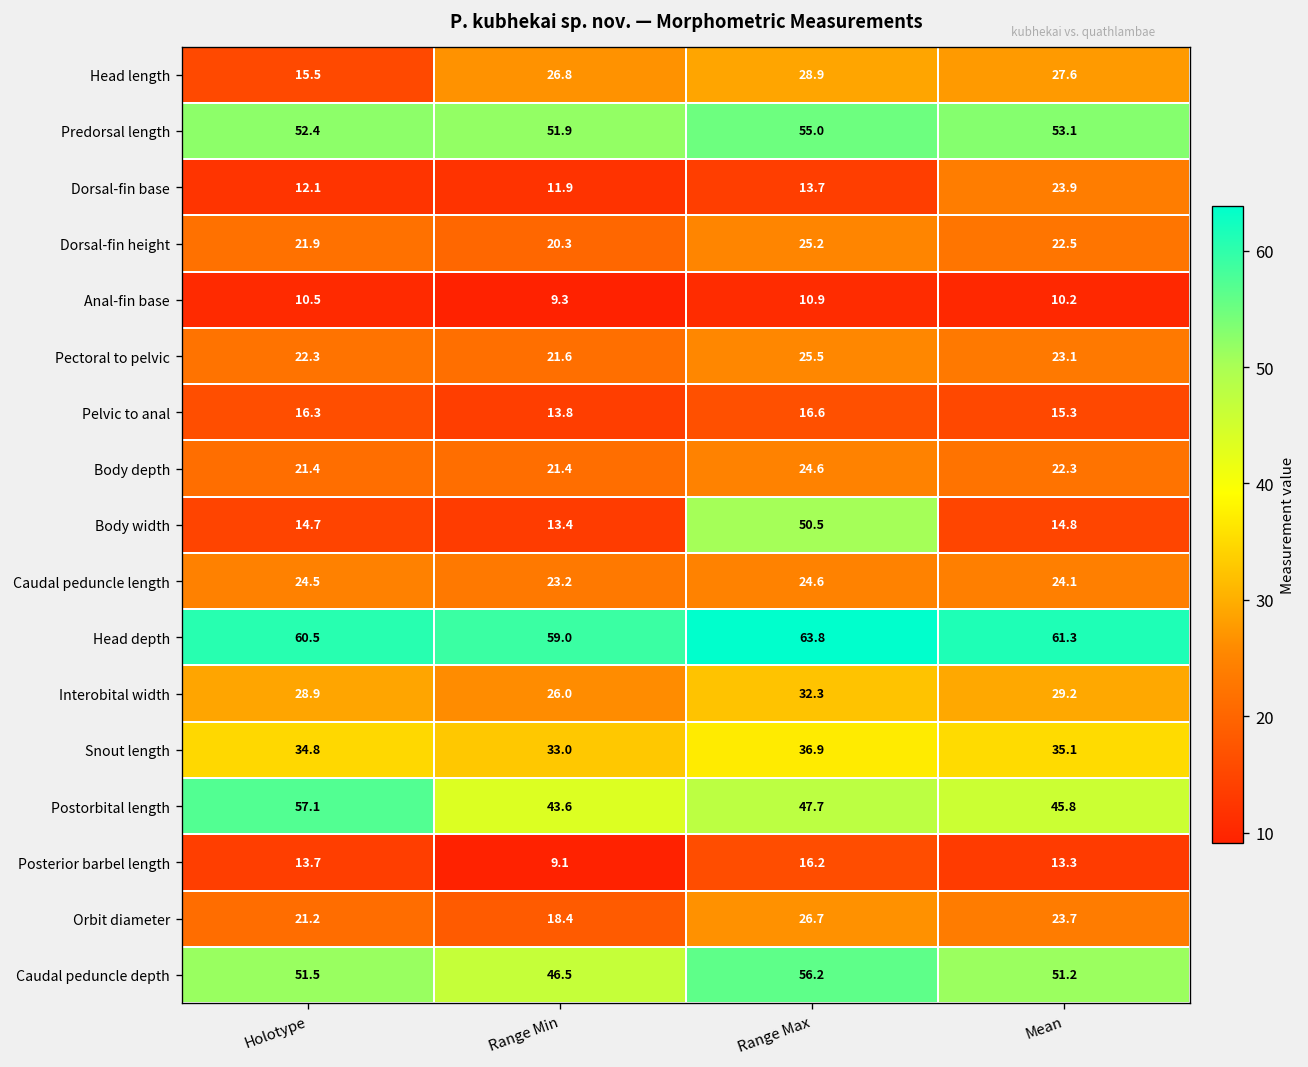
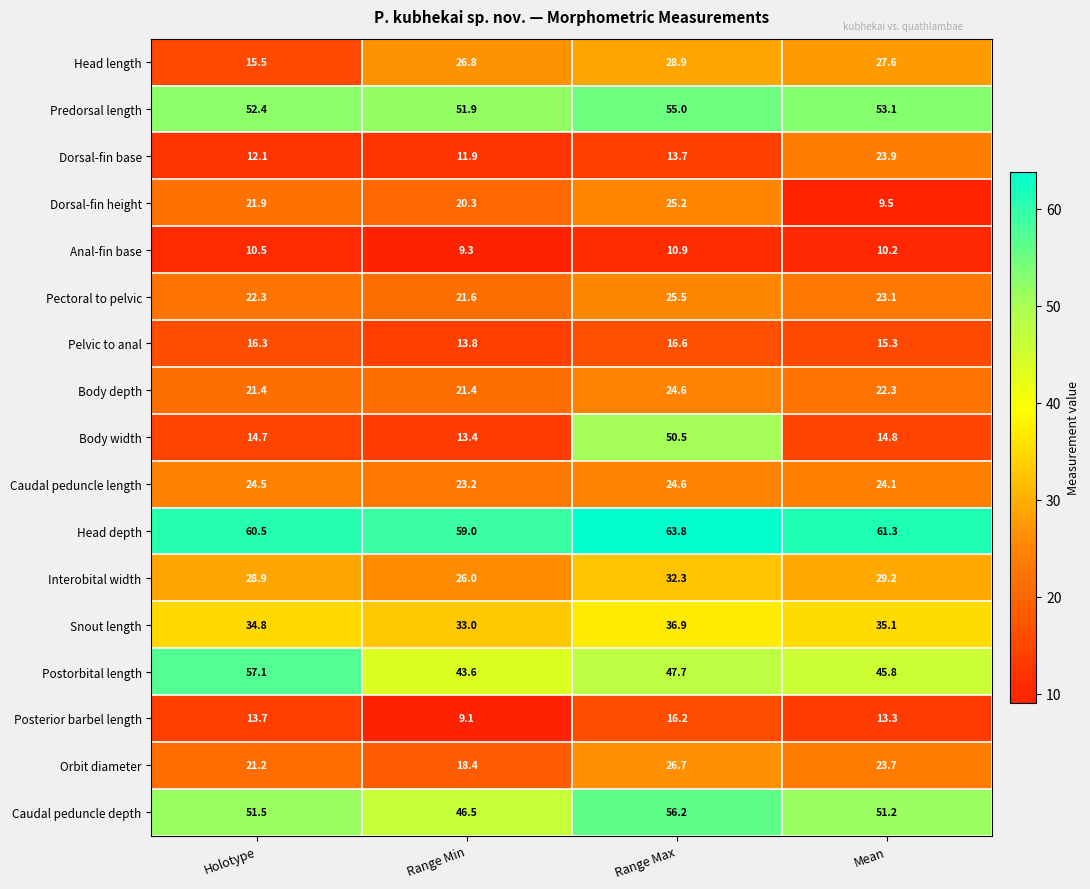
Dorsal-fin height, Mean: 22.5 -> 9.5
